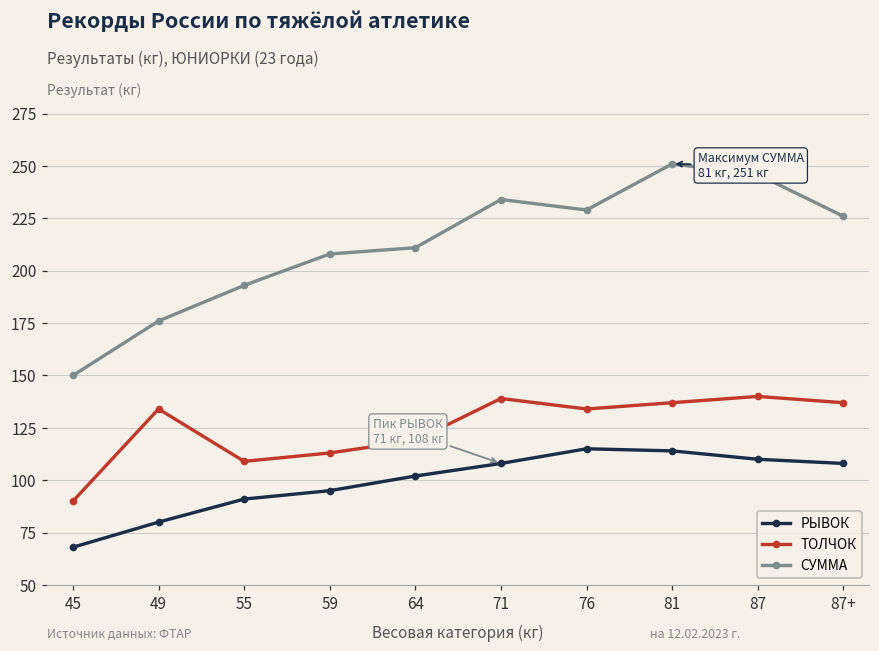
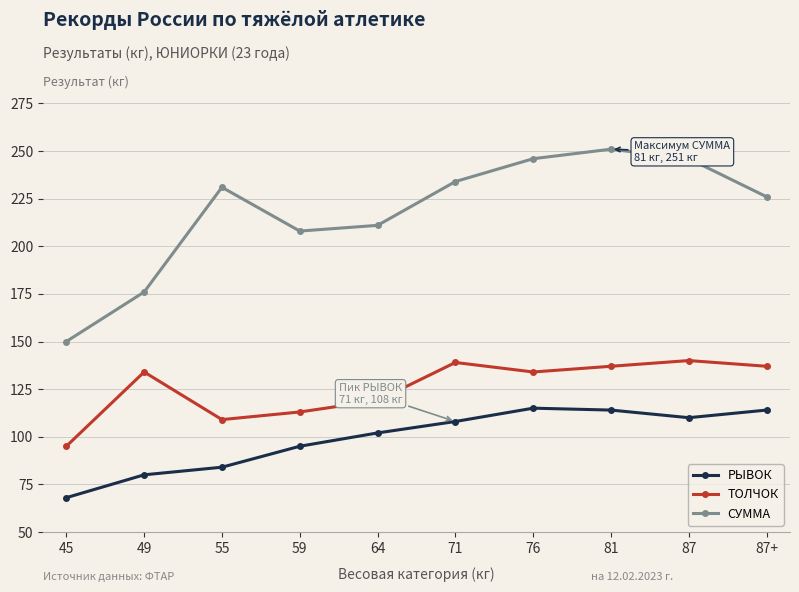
ТОЛЧОК, 45: 90 -> 95
РЫВОК, 55: 91 -> 84
СУММА, 55: 193 -> 231
СУММА, 76: 229 -> 246
РЫВОК, 87+: 108 -> 114
